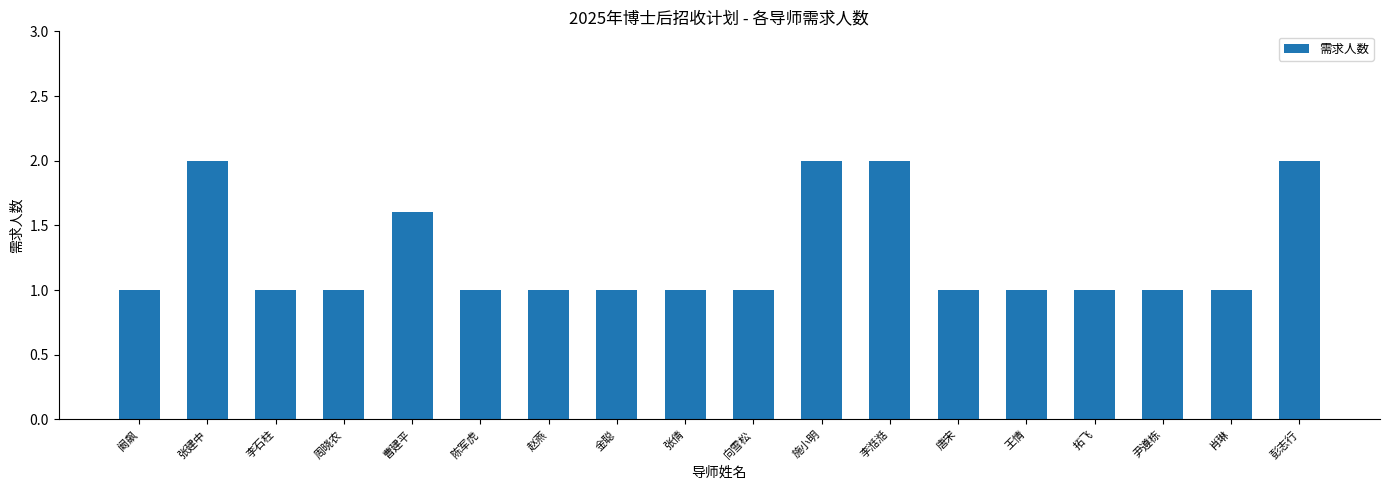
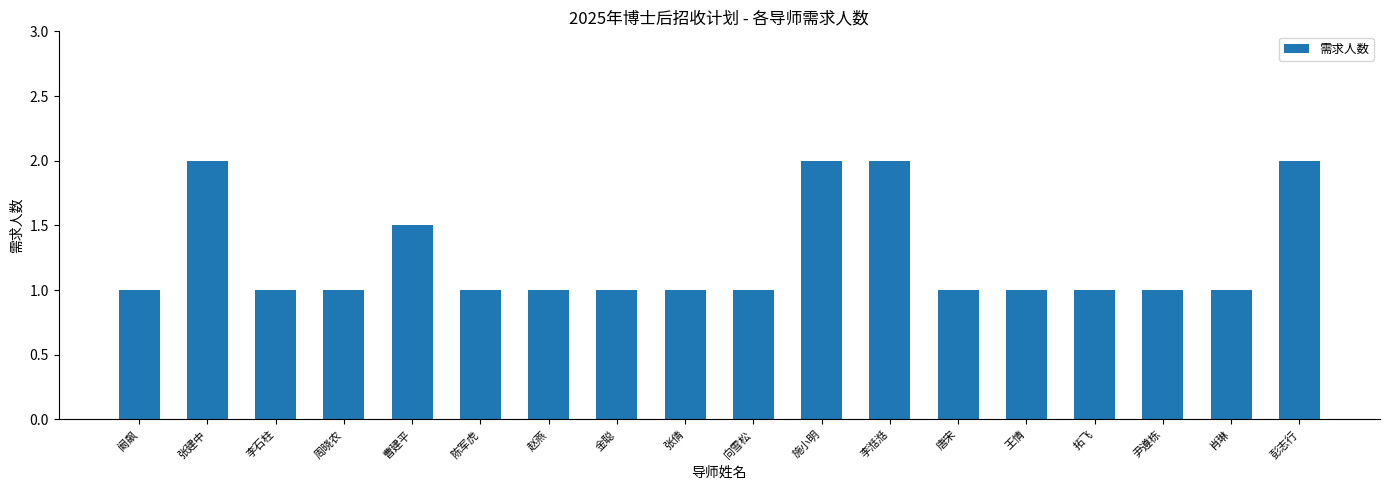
曹建平: 1.6 -> 1.5
